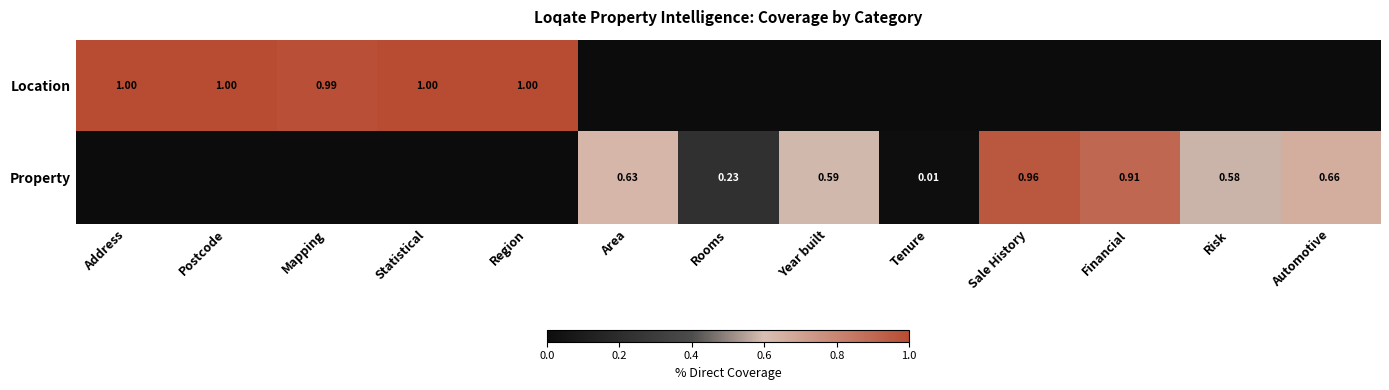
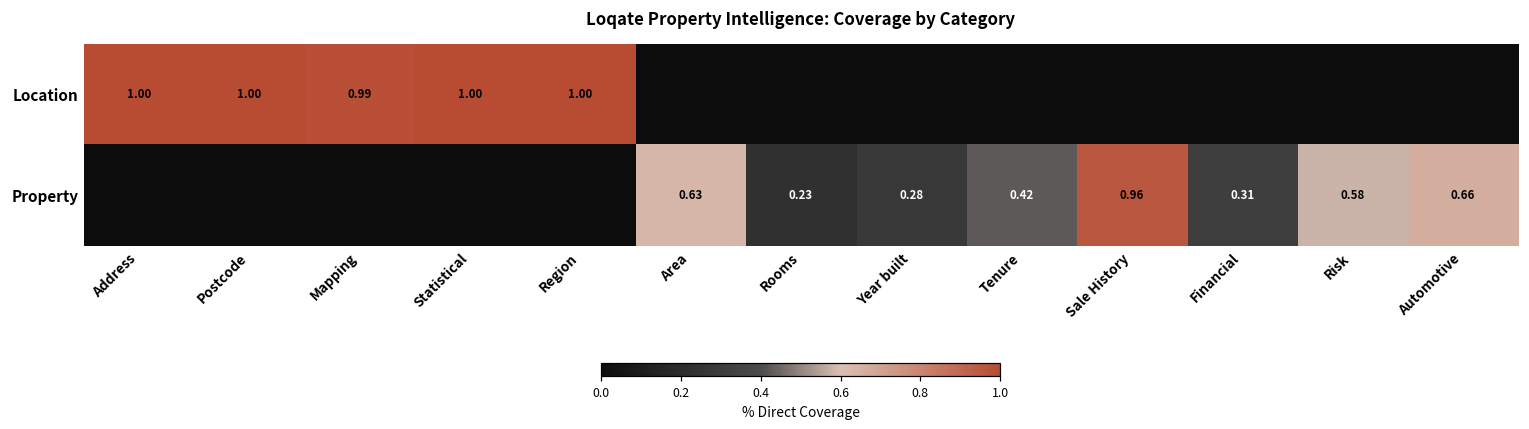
Property, Year built: 0.59 -> 0.28
Property, Tenure: 0.01 -> 0.42
Property, Financial: 0.91 -> 0.31
